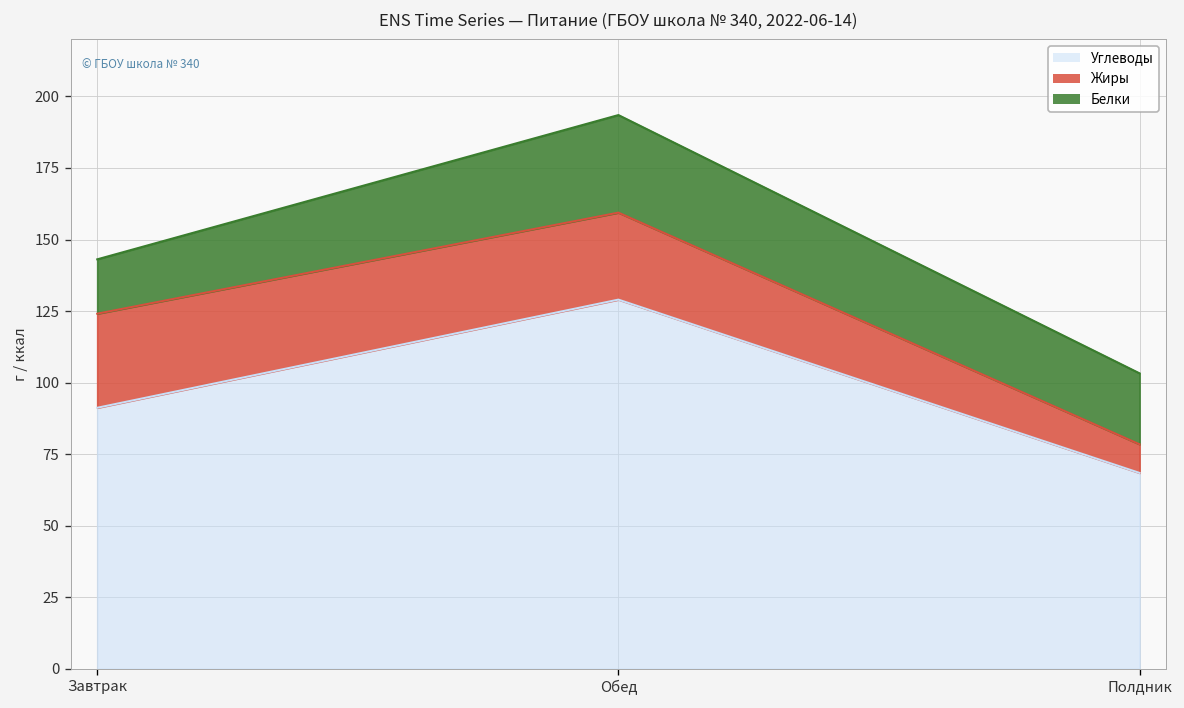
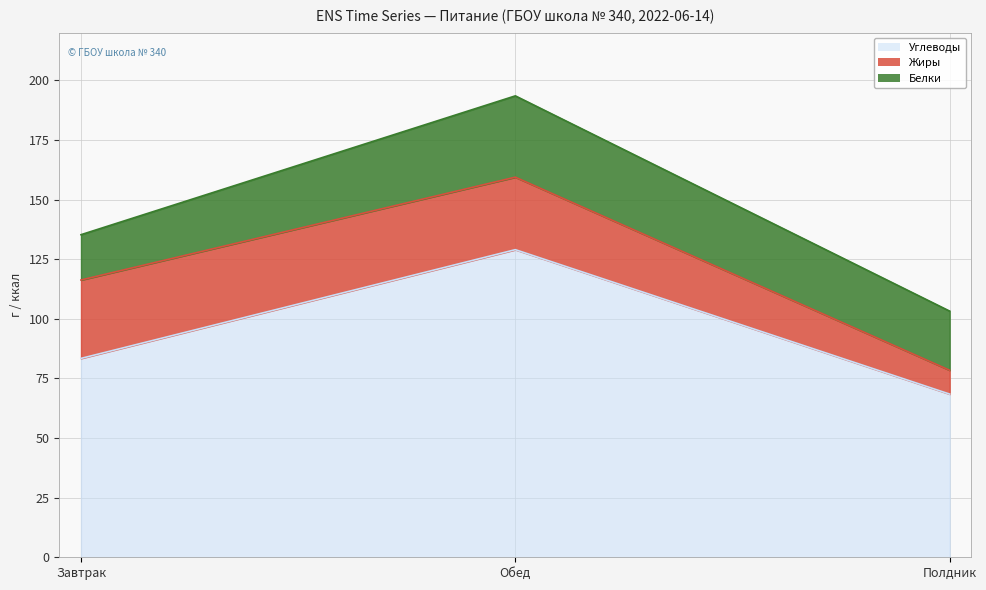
Углеводы, Завтрак: 91 -> 83
